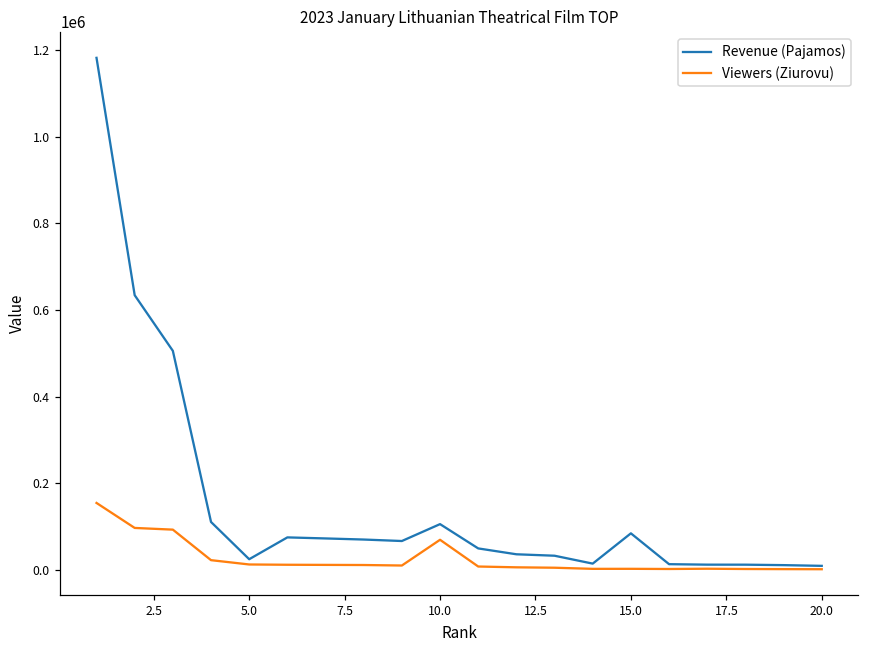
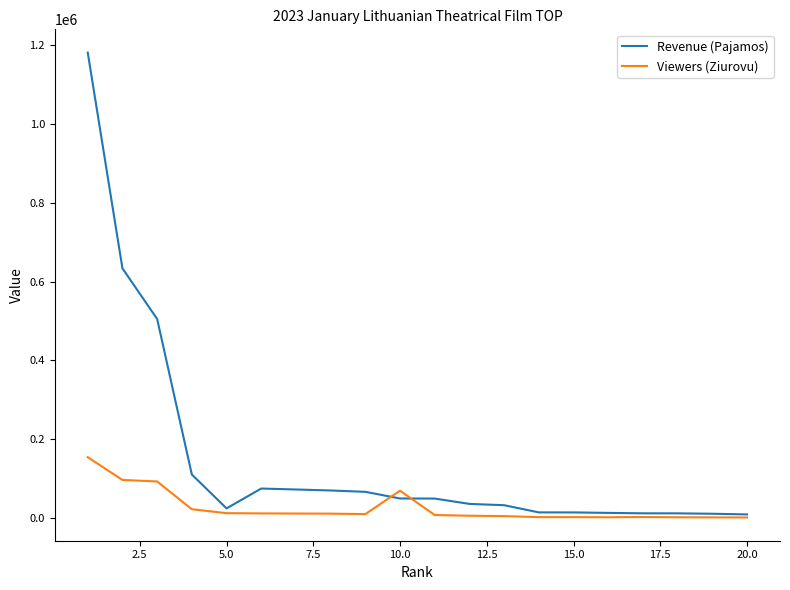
Revenue (Pajamos), 10.0: 110000 -> 50000
Revenue (Pajamos), 15.0: 80000 -> 10000
